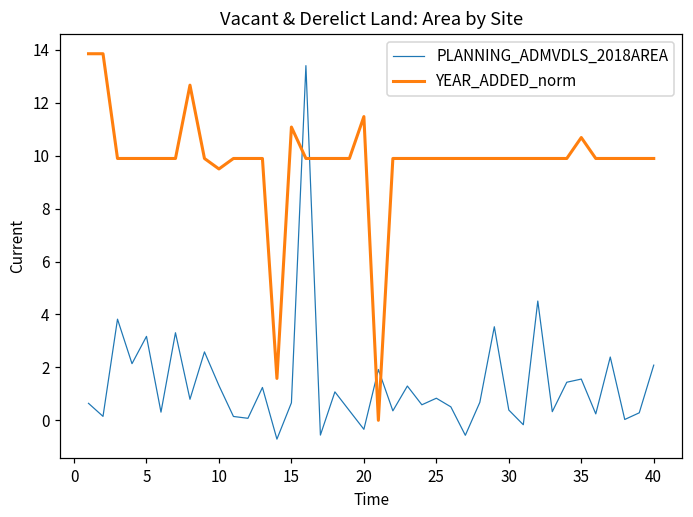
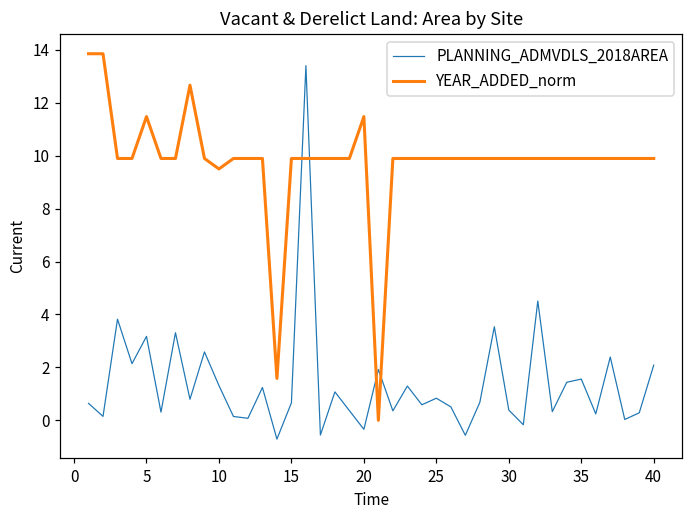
YEAR_ADDED_norm, 5: 9.9 -> 11.5
YEAR_ADDED_norm, 15: 11.1 -> 9.9
YEAR_ADDED_norm, 35: 10.7 -> 9.9
